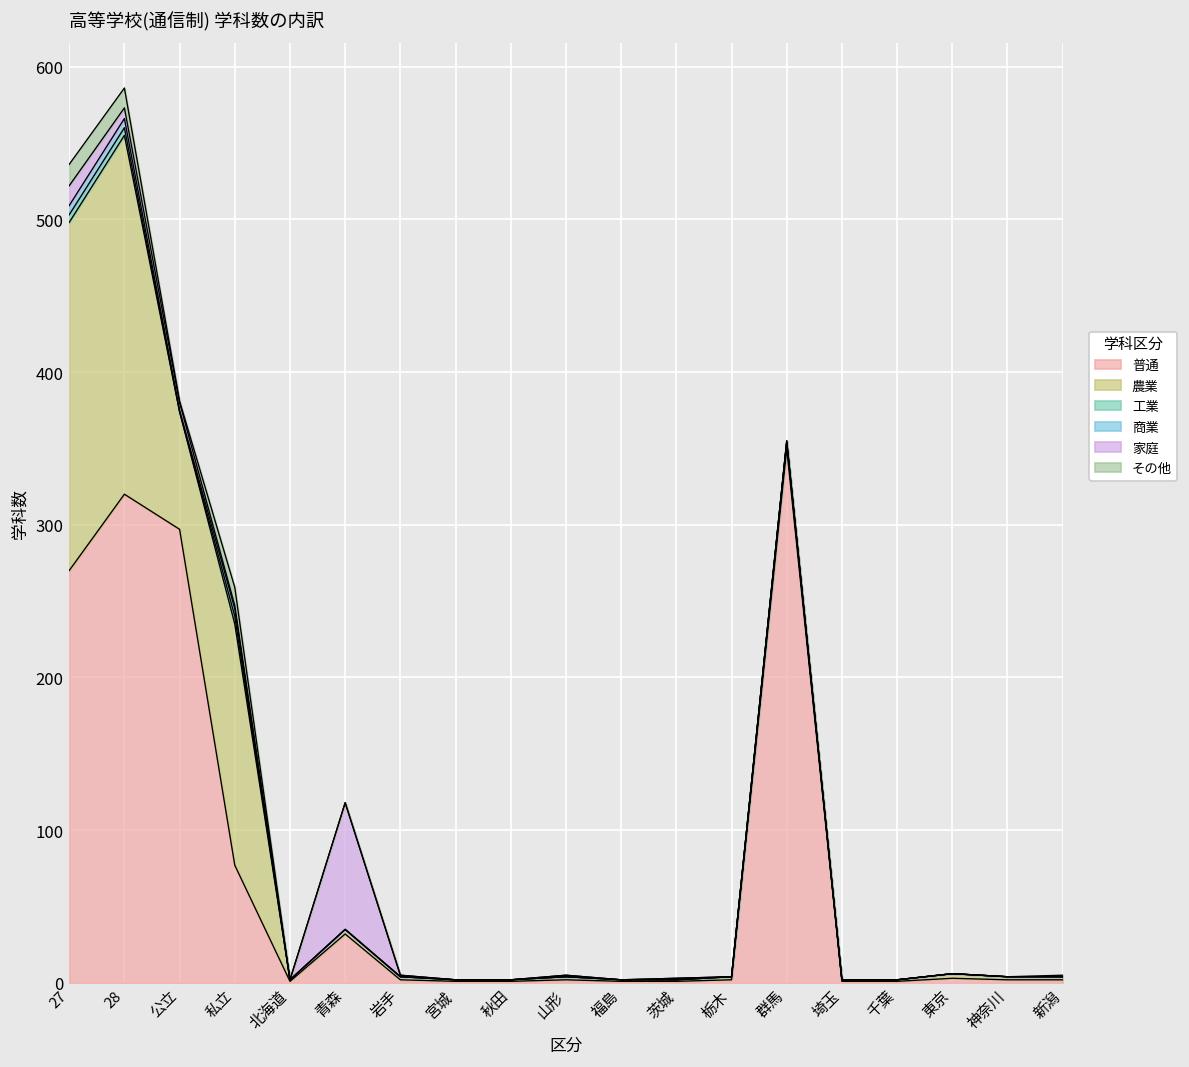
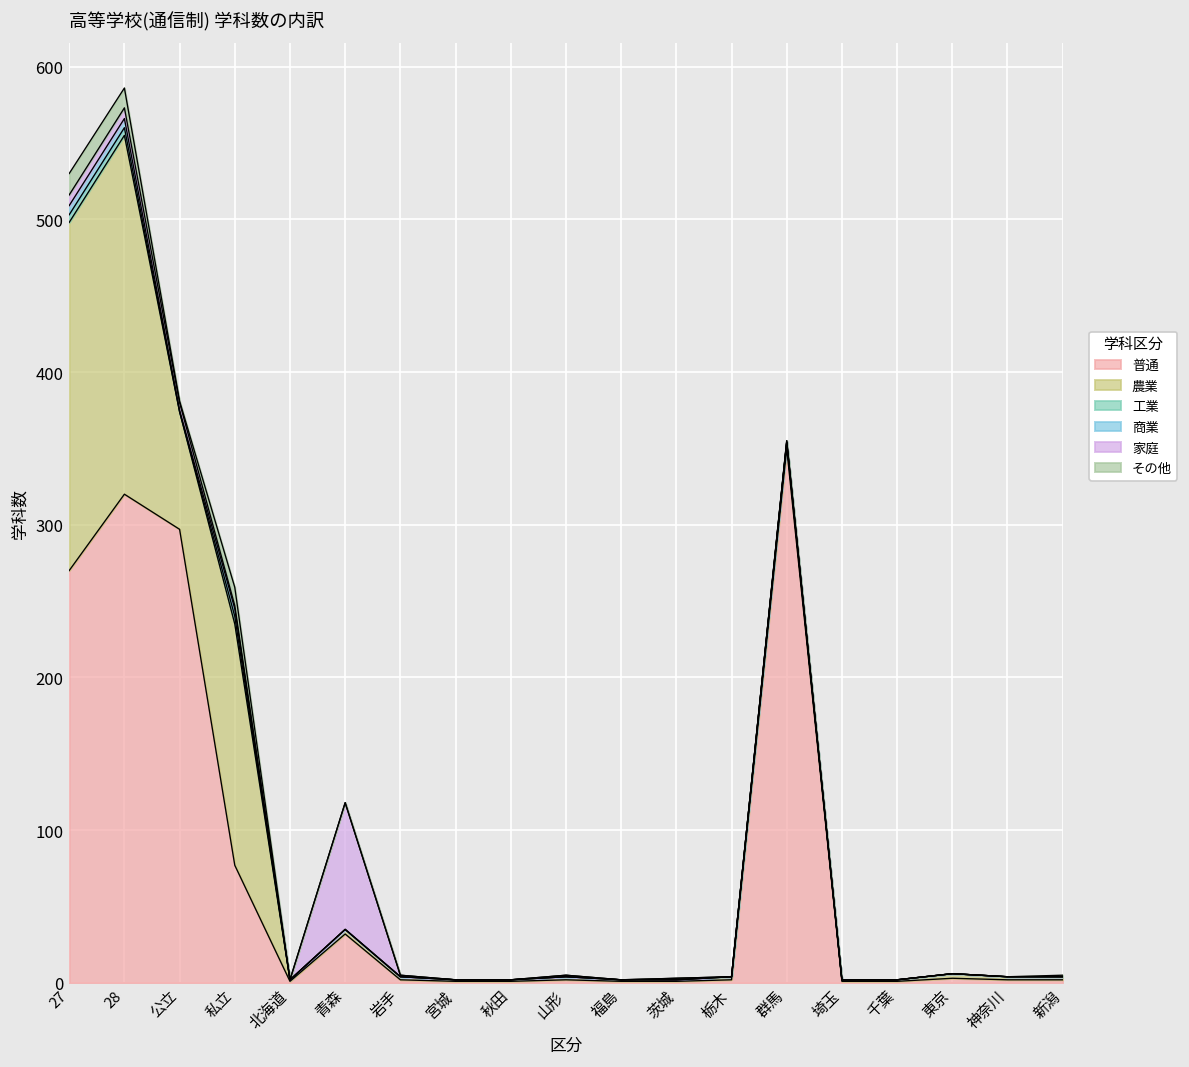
家庭, 27: 13 -> 7
